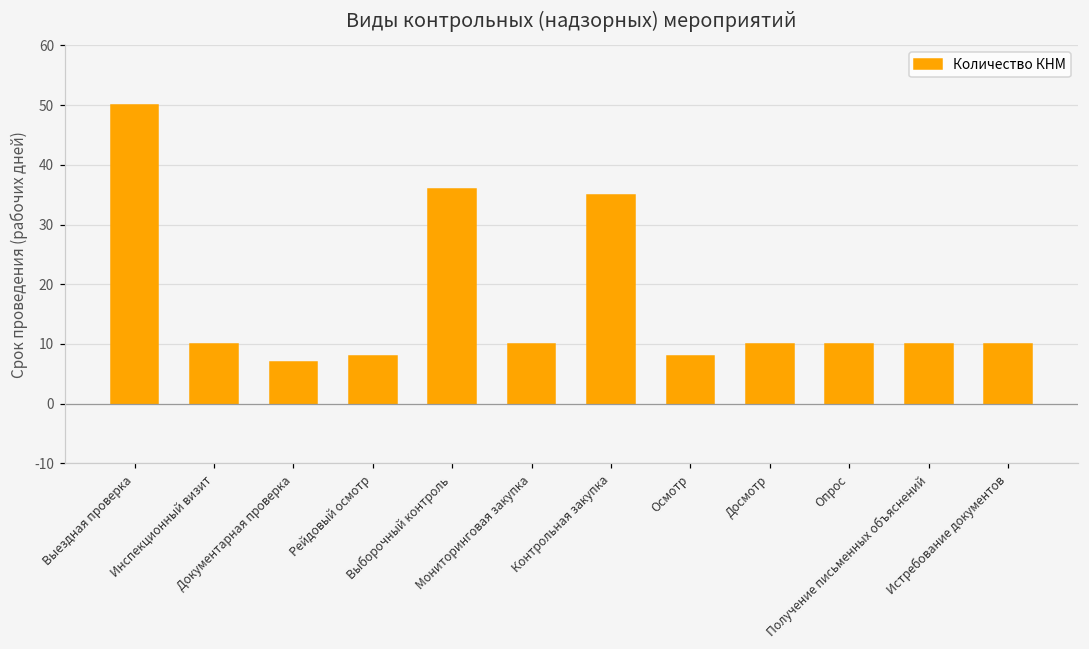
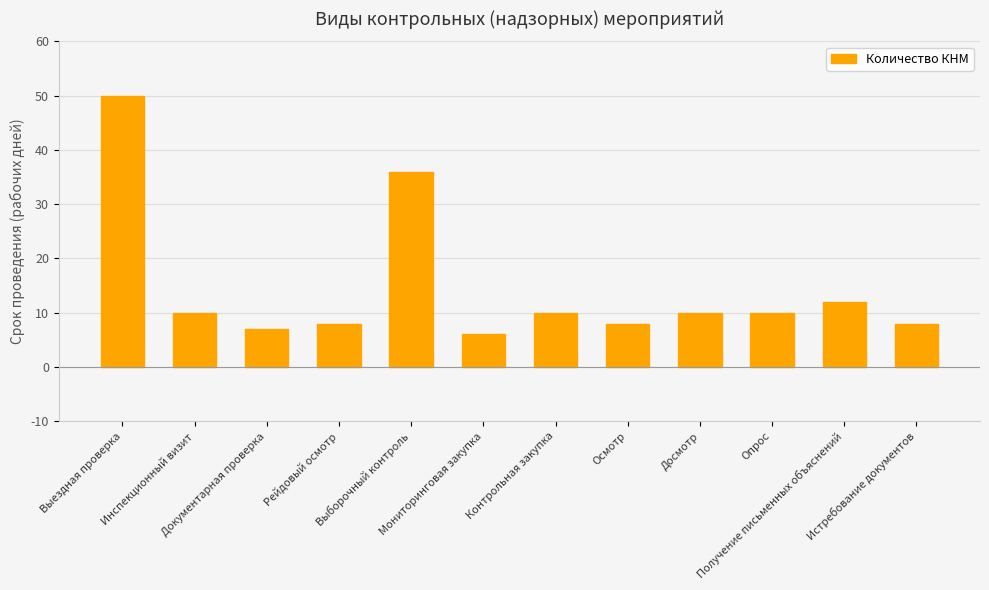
Мониторинговая закупка: 10 -> 6
Контрольная закупка: 35 -> 10
Получение письменных объяснений: 10 -> 12
Истребование документов: 10 -> 8
